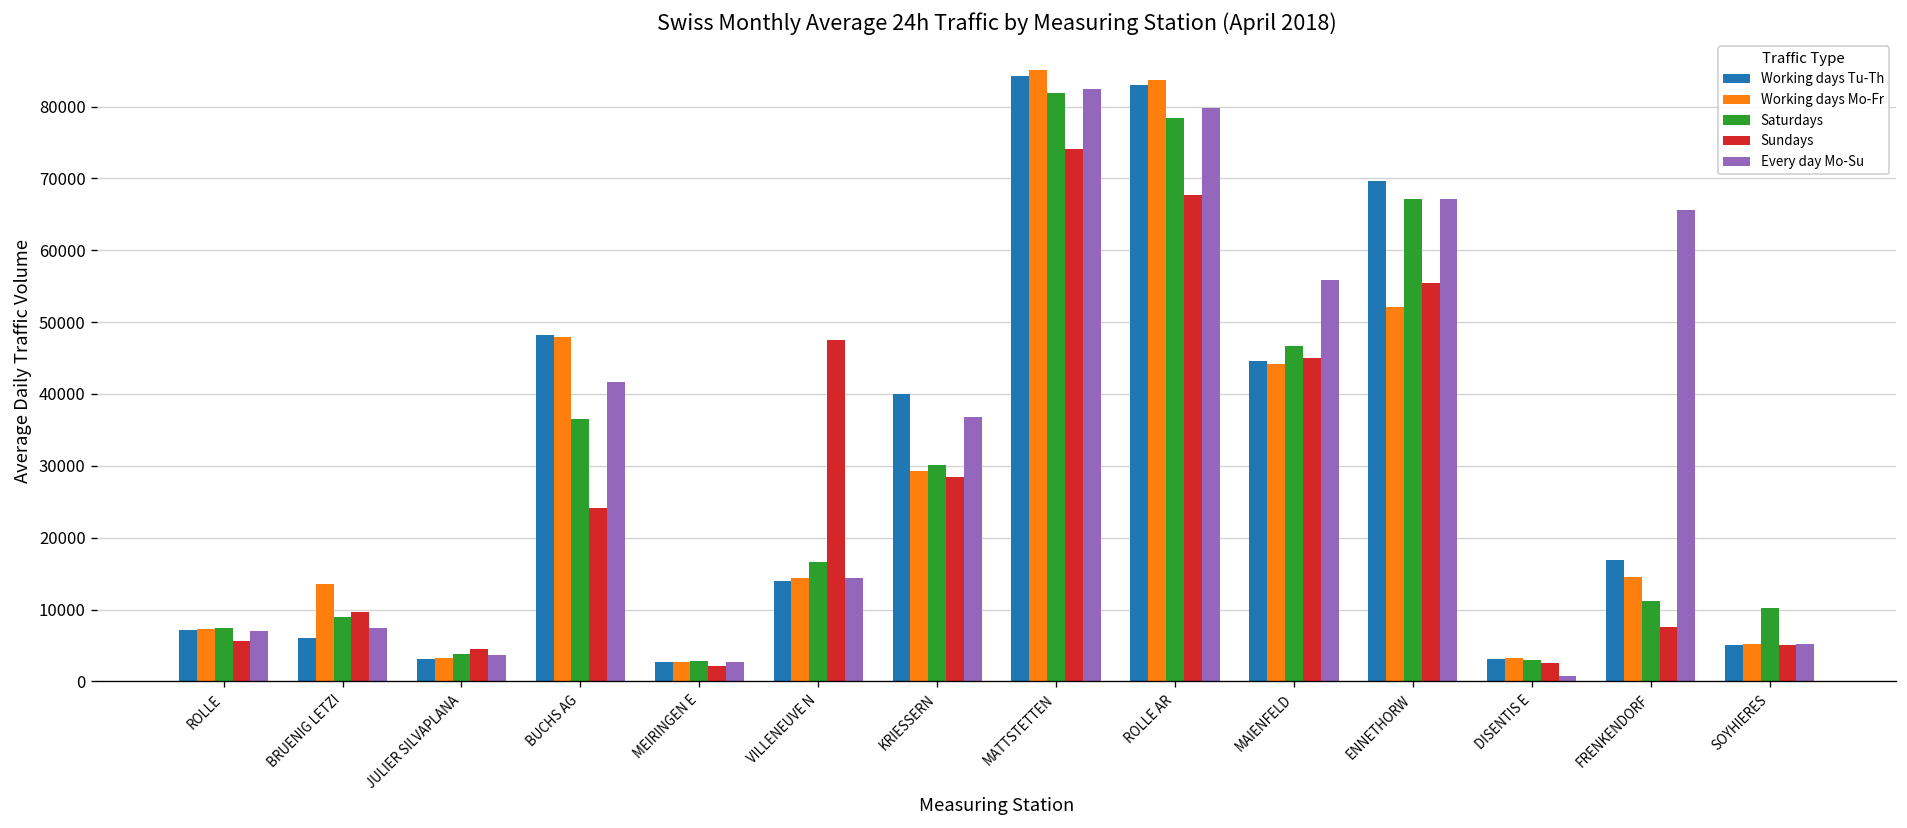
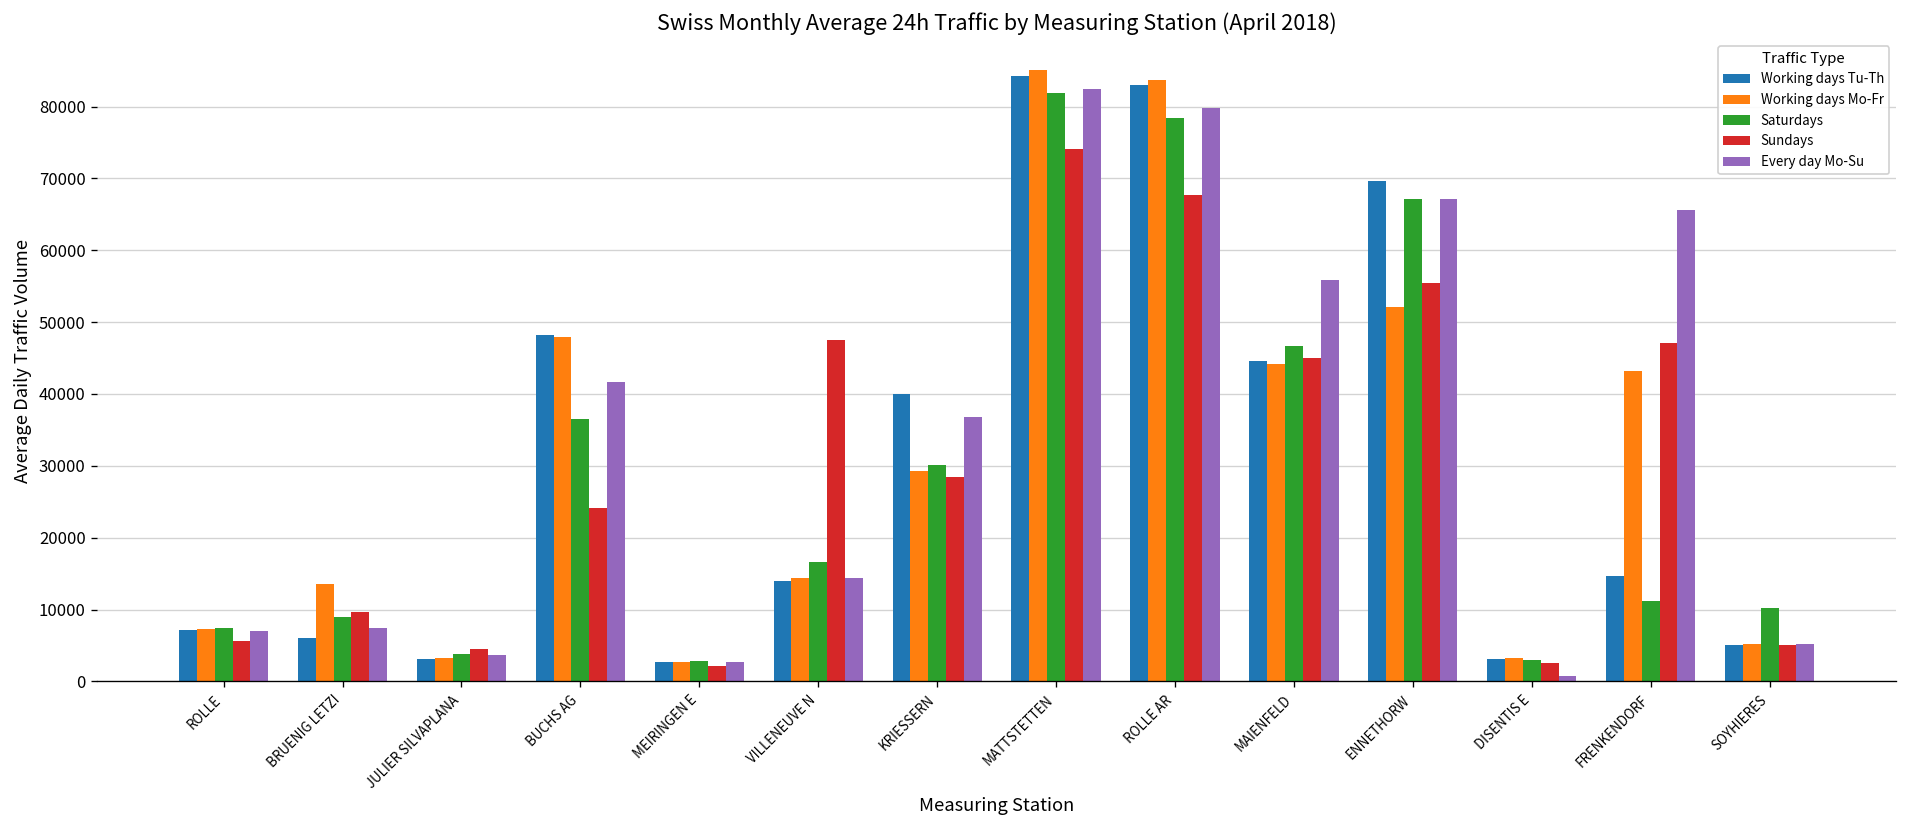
Working days Tu-Th, FRENKENDORF: 17000 -> 15000
Working days Mo-Fr, FRENKENDORF: 15000 -> 43000
Sundays, FRENKENDORF: 8000 -> 47000
